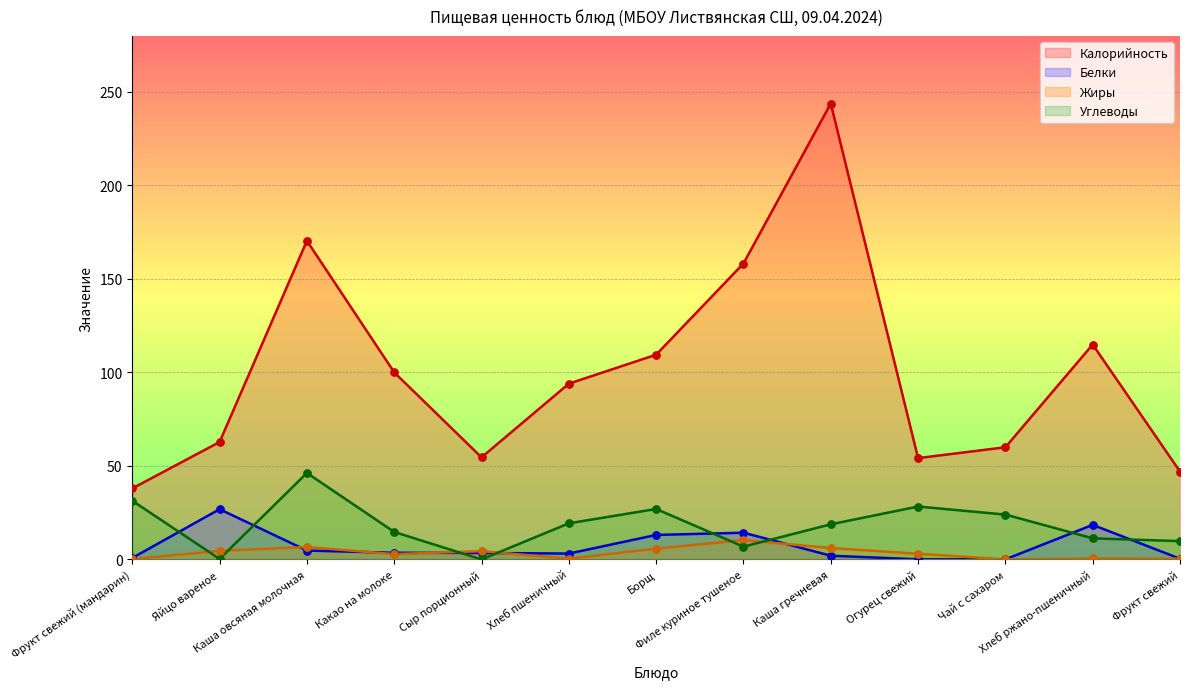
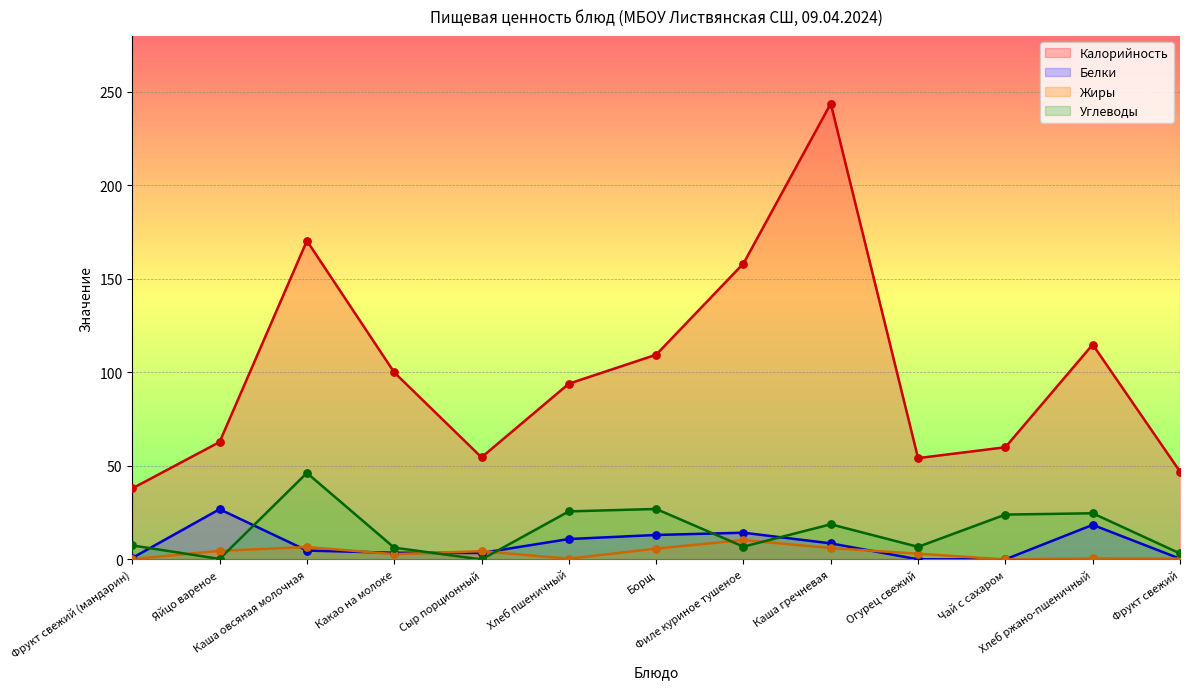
Углеводы, Фрукт свежий (мандарин): 31 -> 8
Углеводы, Какао на молоке: 15 -> 6
Белки, Хлеб пшеничный: 3 -> 11
Углеводы, Хлеб пшеничный: 19 -> 26
Белки, Каша гречневая: 2 -> 9
Углеводы, Огурец свежий: 28 -> 7
Углеводы, Хлеб ржано-пшеничный: 11 -> 25
Углеводы, Фрукт свежий: 10 -> 3
